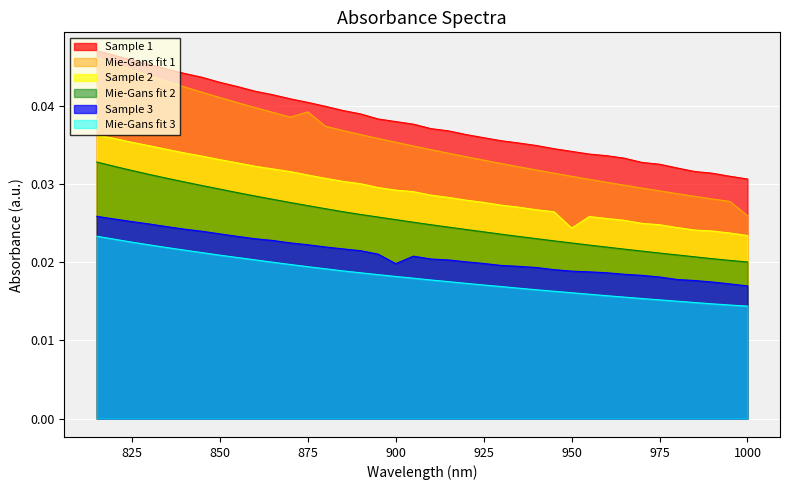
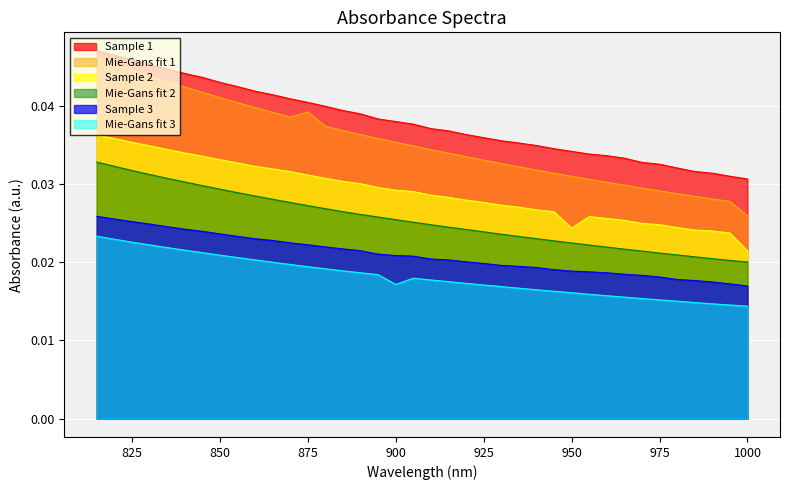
Sample 3, 900: 0.020 -> 0.021
Mie-Gans fit 3, 900: 0.018 -> 0.017
Sample 2, 1000: 0.023 -> 0.021
